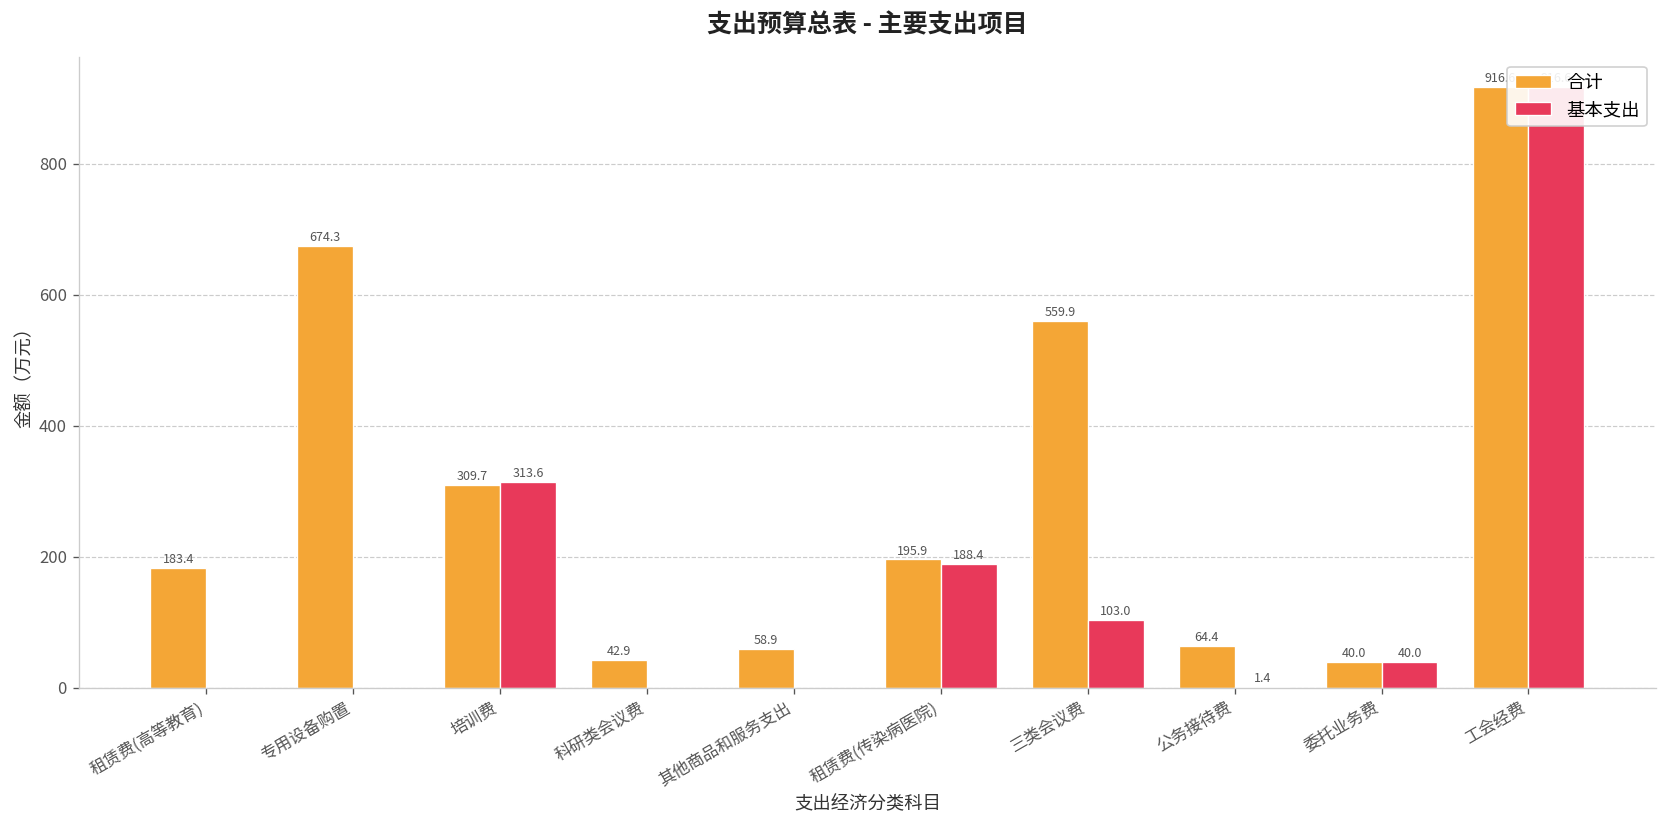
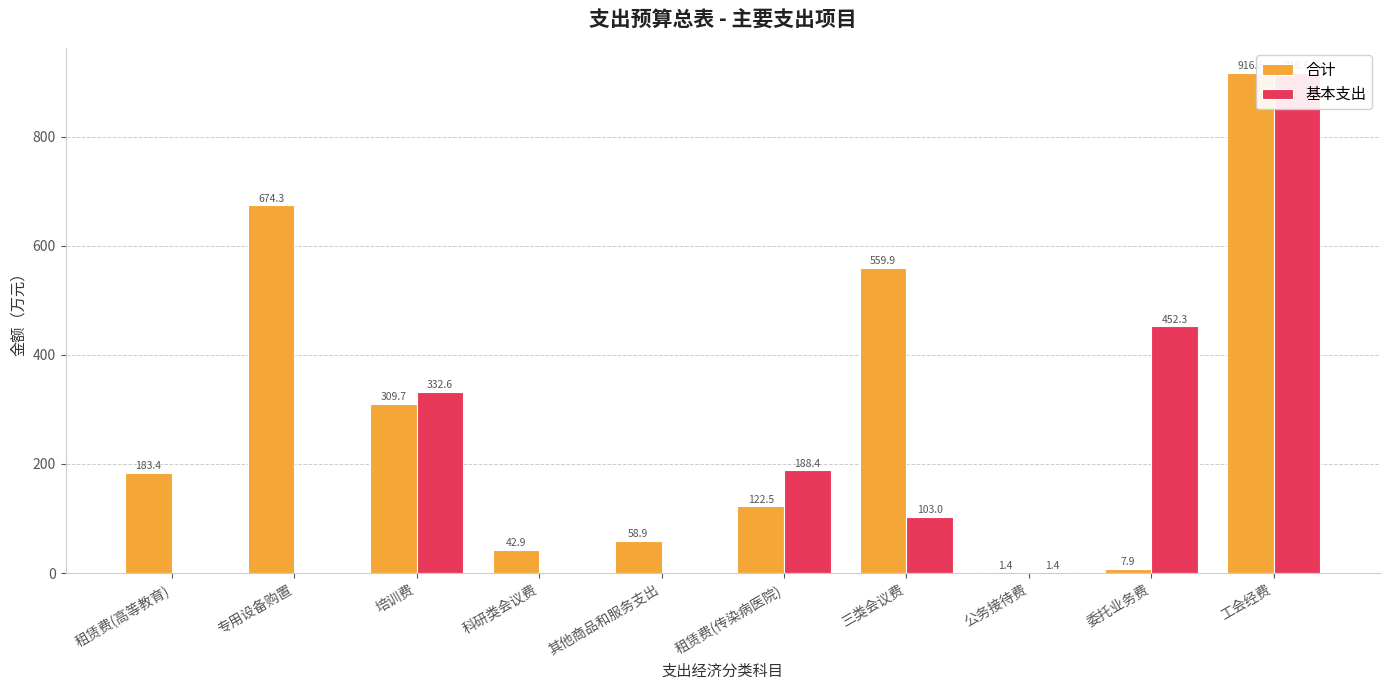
基本支出, 培训费: 313.6 -> 332.6
合计, 租赁费(传染病医院): 195.9 -> 122.5
合计, 公务接待费: 64.4 -> 1.4
合计, 委托业务费: 40.0 -> 7.9
基本支出, 委托业务费: 40.0 -> 452.3
